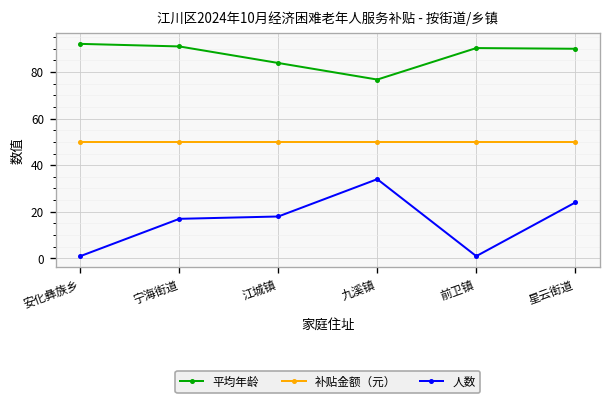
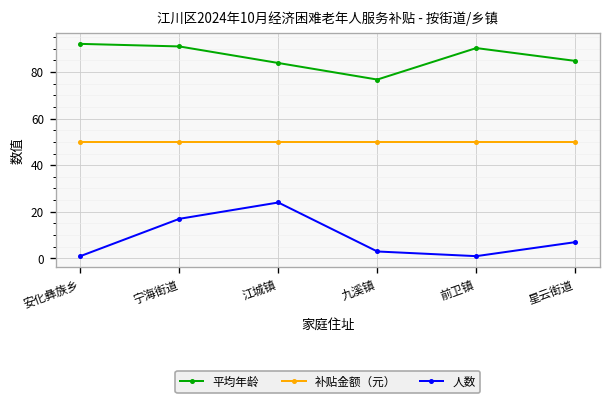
人数, 江城镇: 18 -> 24
人数, 九溪镇: 34 -> 3
平均年龄, 星云街道: 90 -> 85
人数, 星云街道: 24 -> 7
